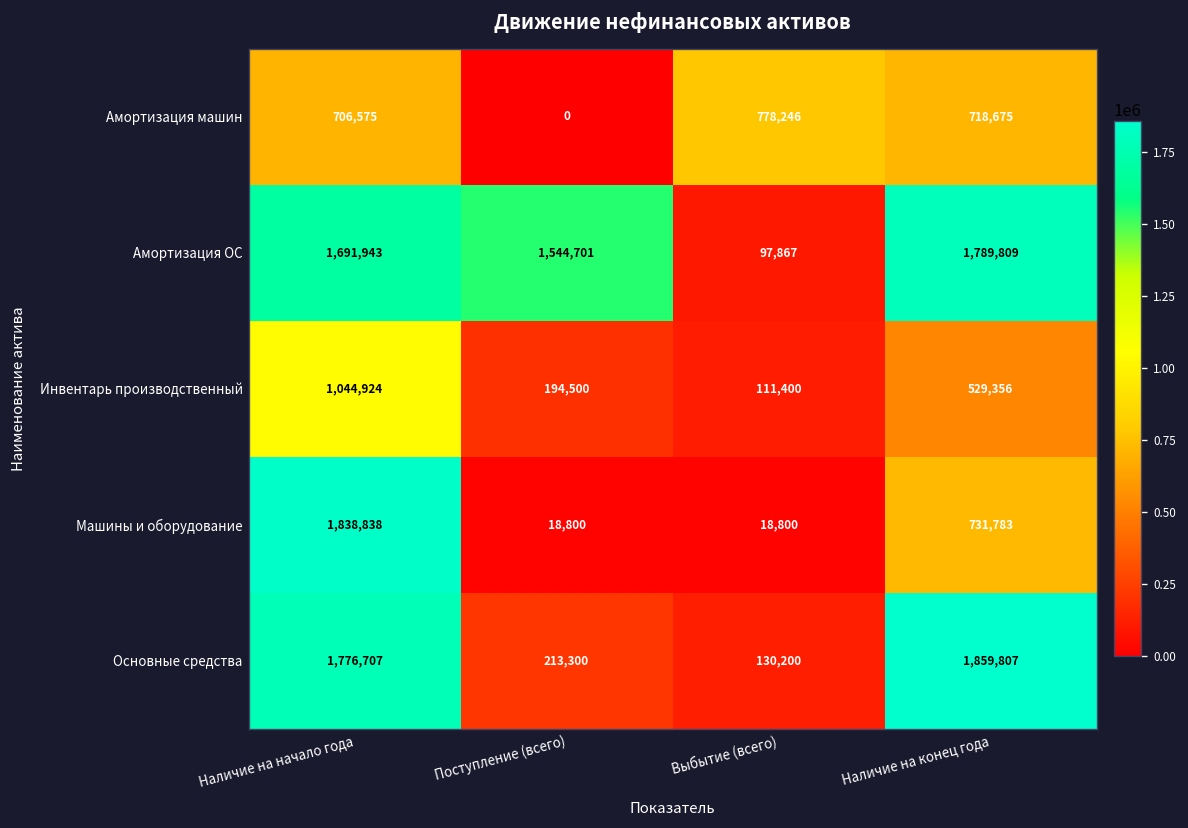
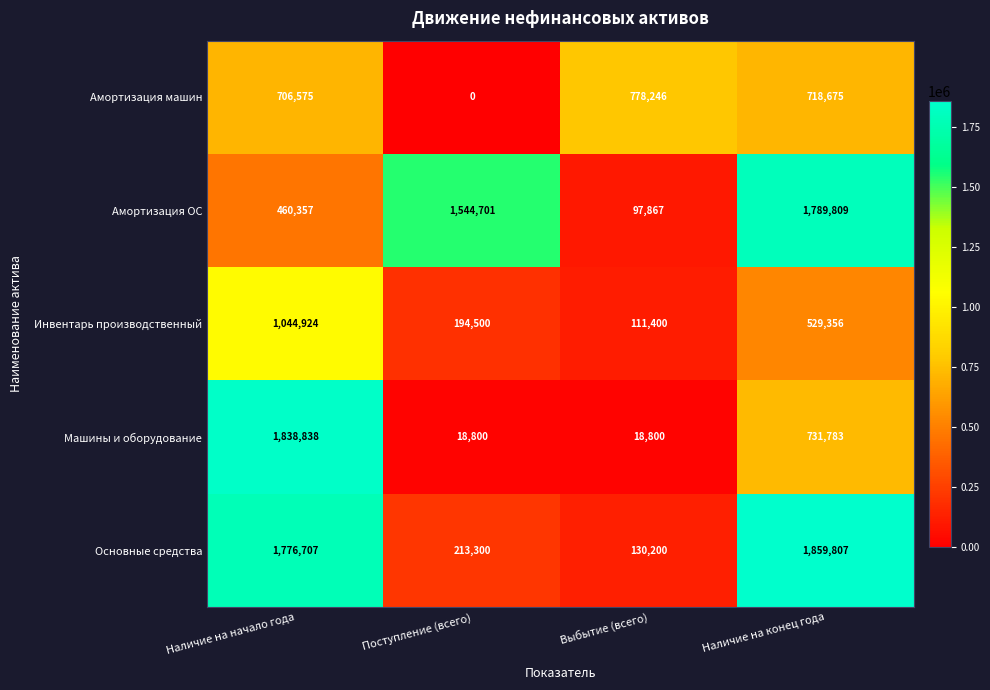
Амортизация ОС, Наличие на начало года: 1,691,943 -> 460,357
